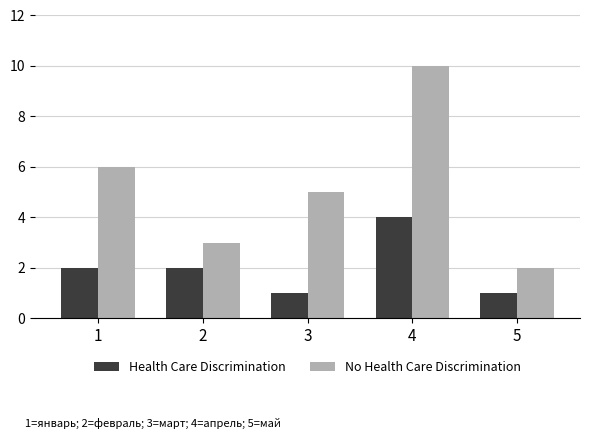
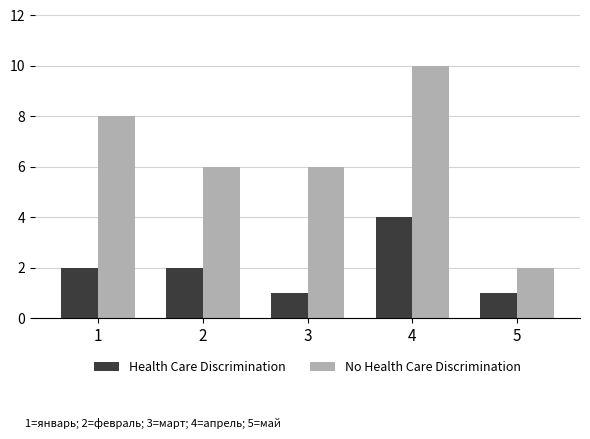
No Health Care Discrimination, 1: 6 -> 8
No Health Care Discrimination, 2: 3 -> 6
No Health Care Discrimination, 3: 5 -> 6
